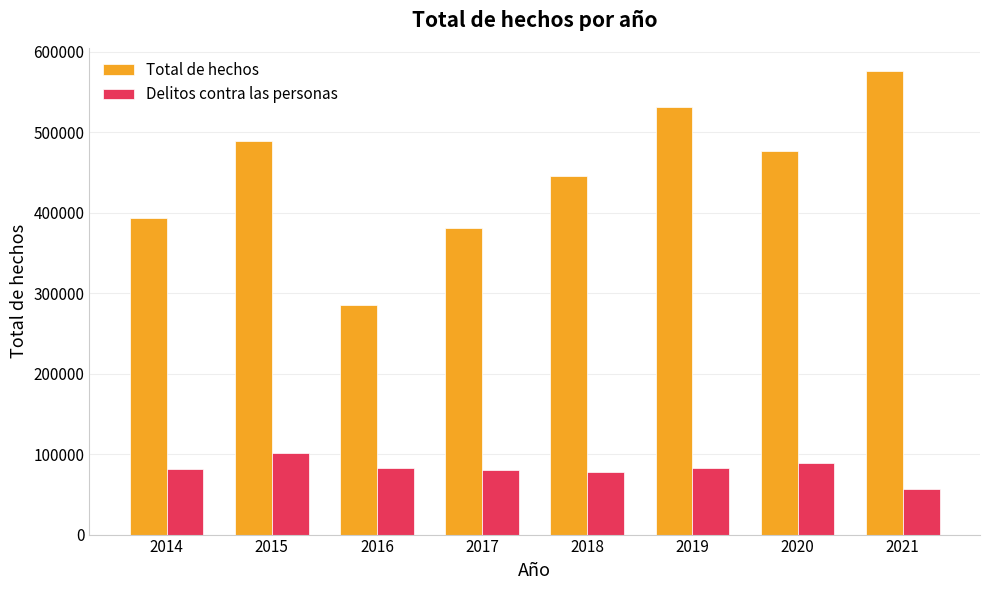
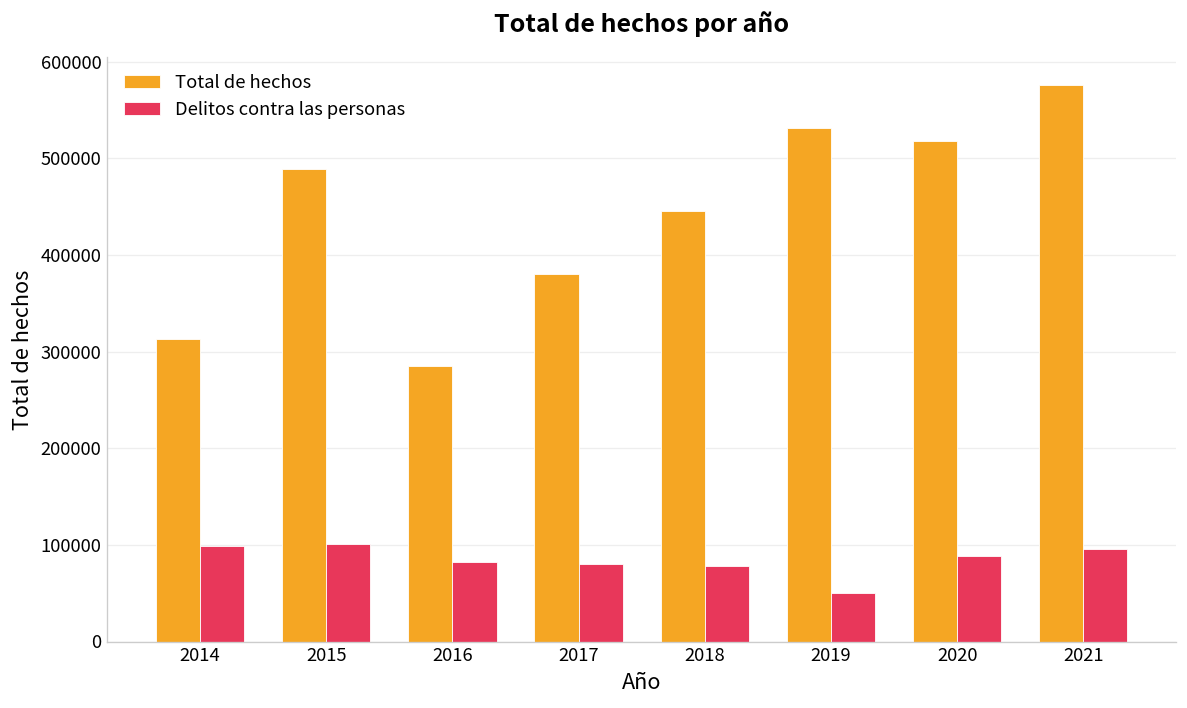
Total de hechos, 2014: 390000 -> 310000
Delitos contra las personas, 2014: 80000 -> 100000
Delitos contra las personas, 2019: 80000 -> 50000
Total de hechos, 2020: 480000 -> 520000
Delitos contra las personas, 2021: 60000 -> 100000
